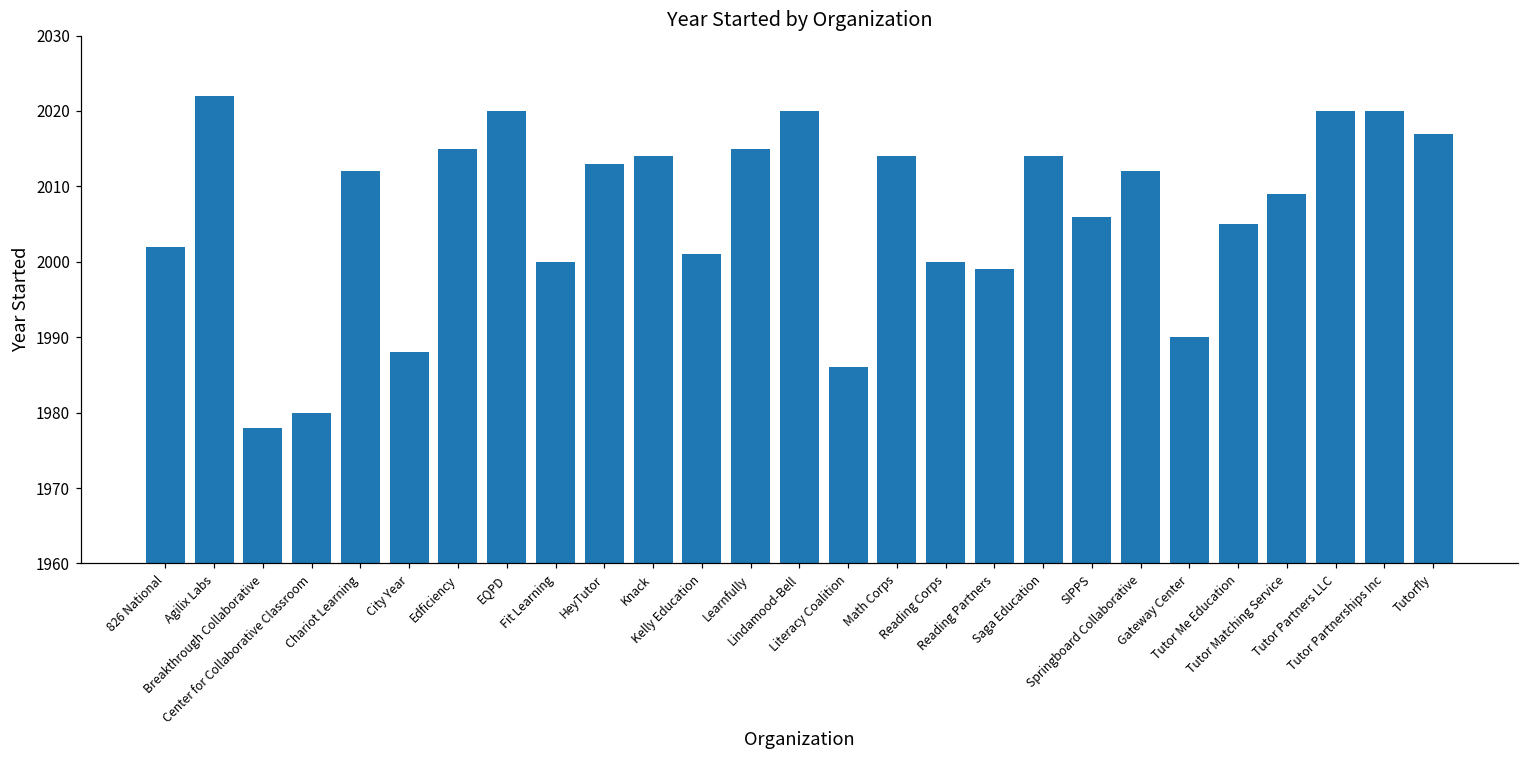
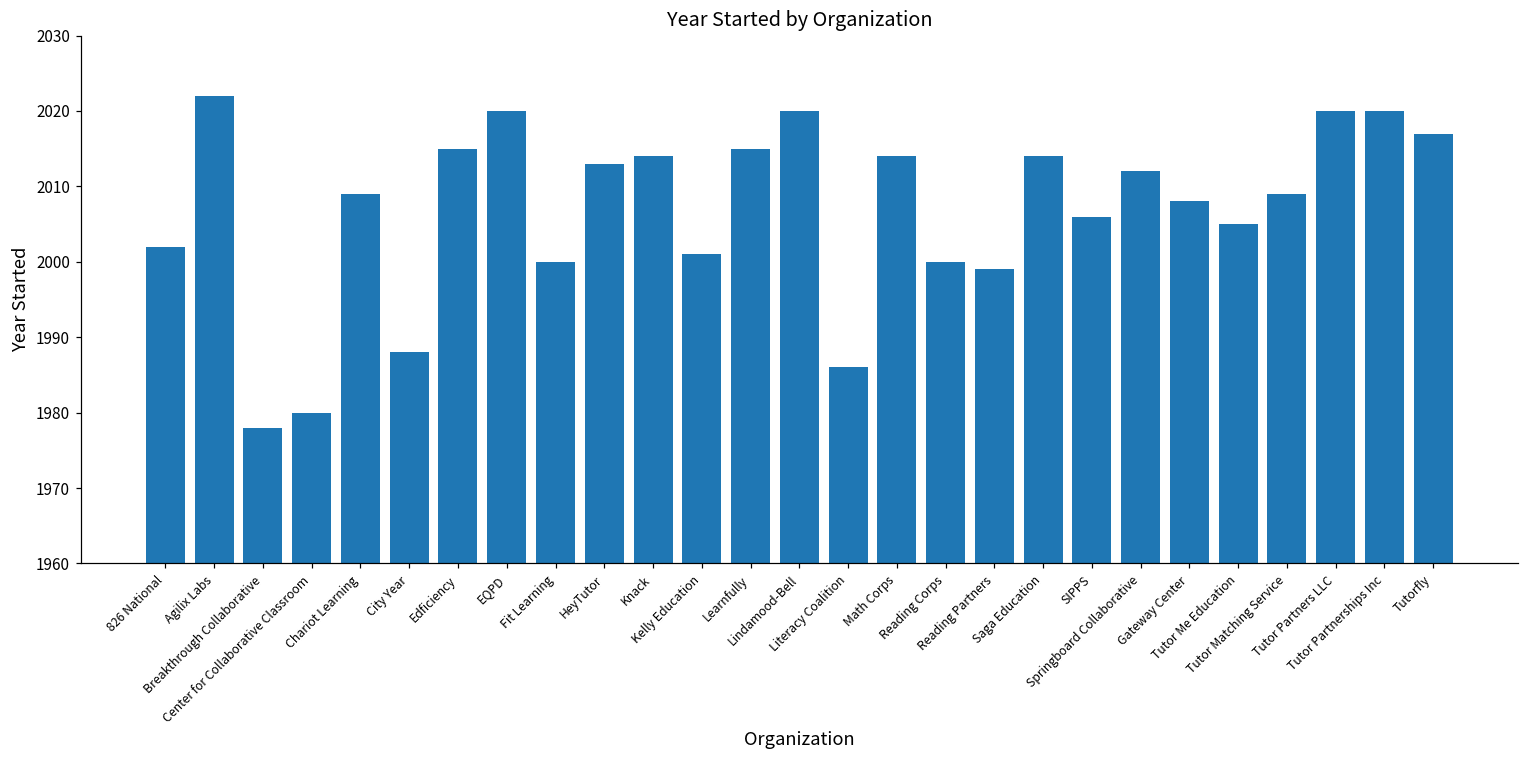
Chariot Learning: 2012 -> 2009
Gateway Center: 1990 -> 2008
